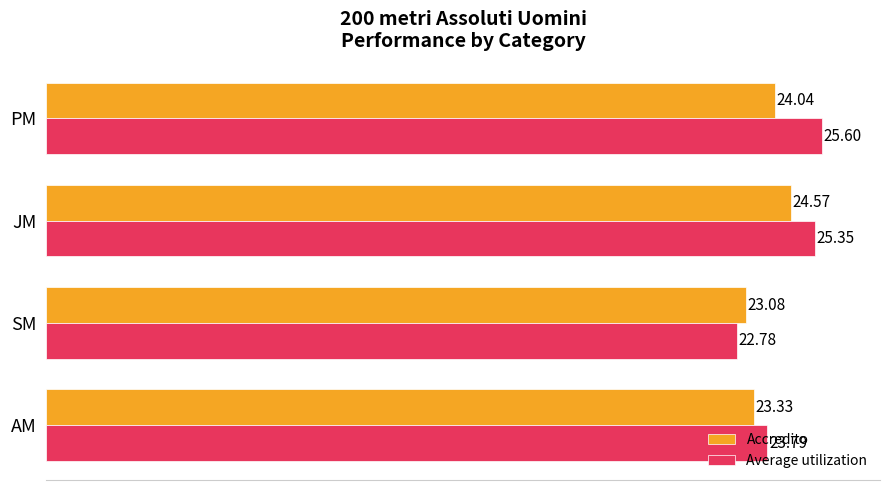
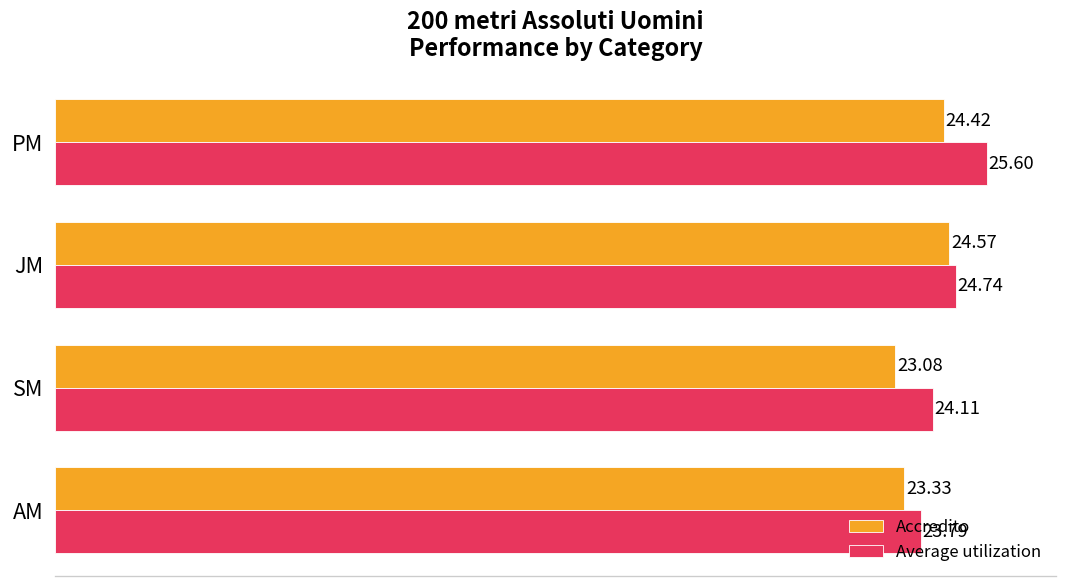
Accredito, PM: 24.04 -> 24.42
Average utilization, JM: 25.35 -> 24.74
Average utilization, SM: 22.78 -> 24.11
